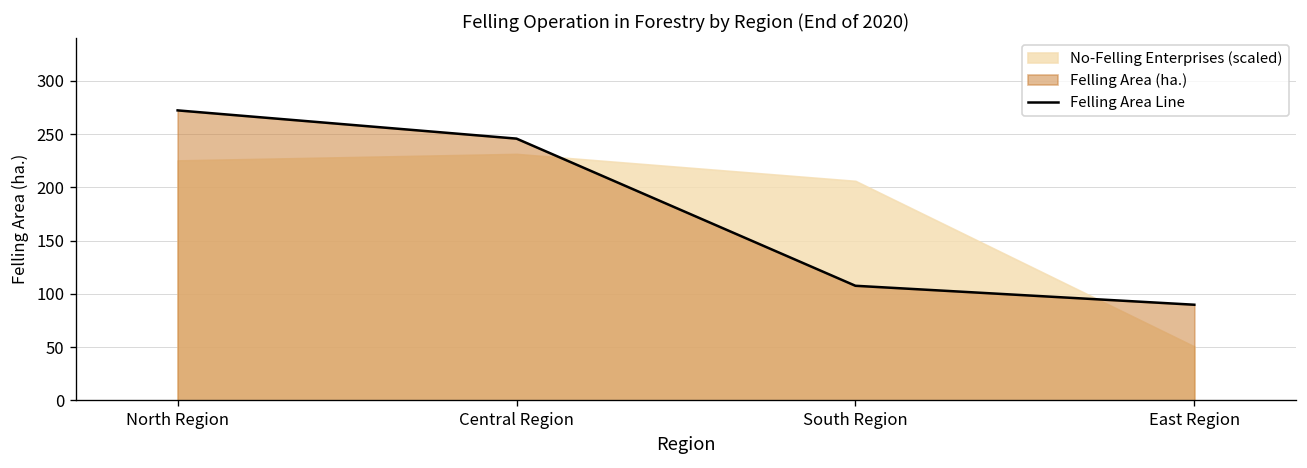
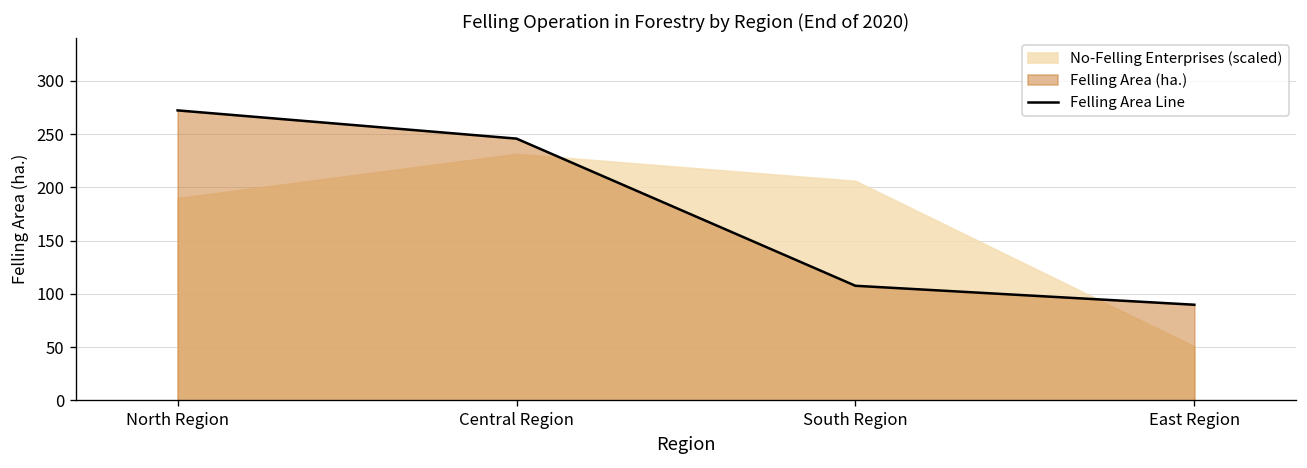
No-Felling Enterprises (scaled), North Region: 230 -> 190
